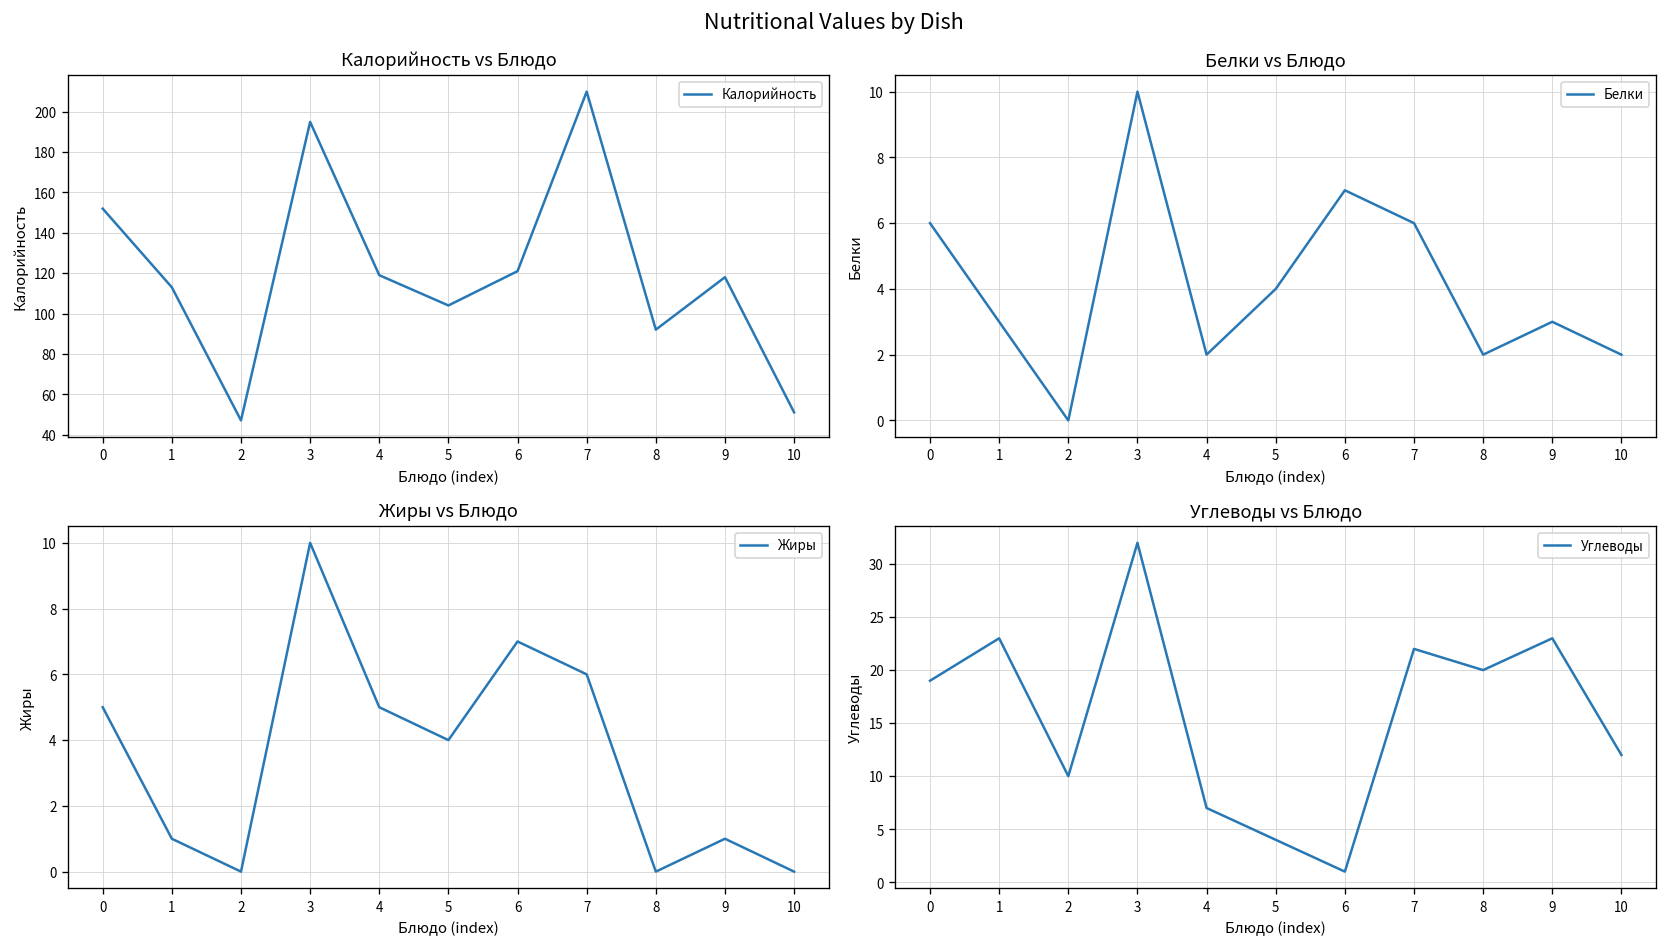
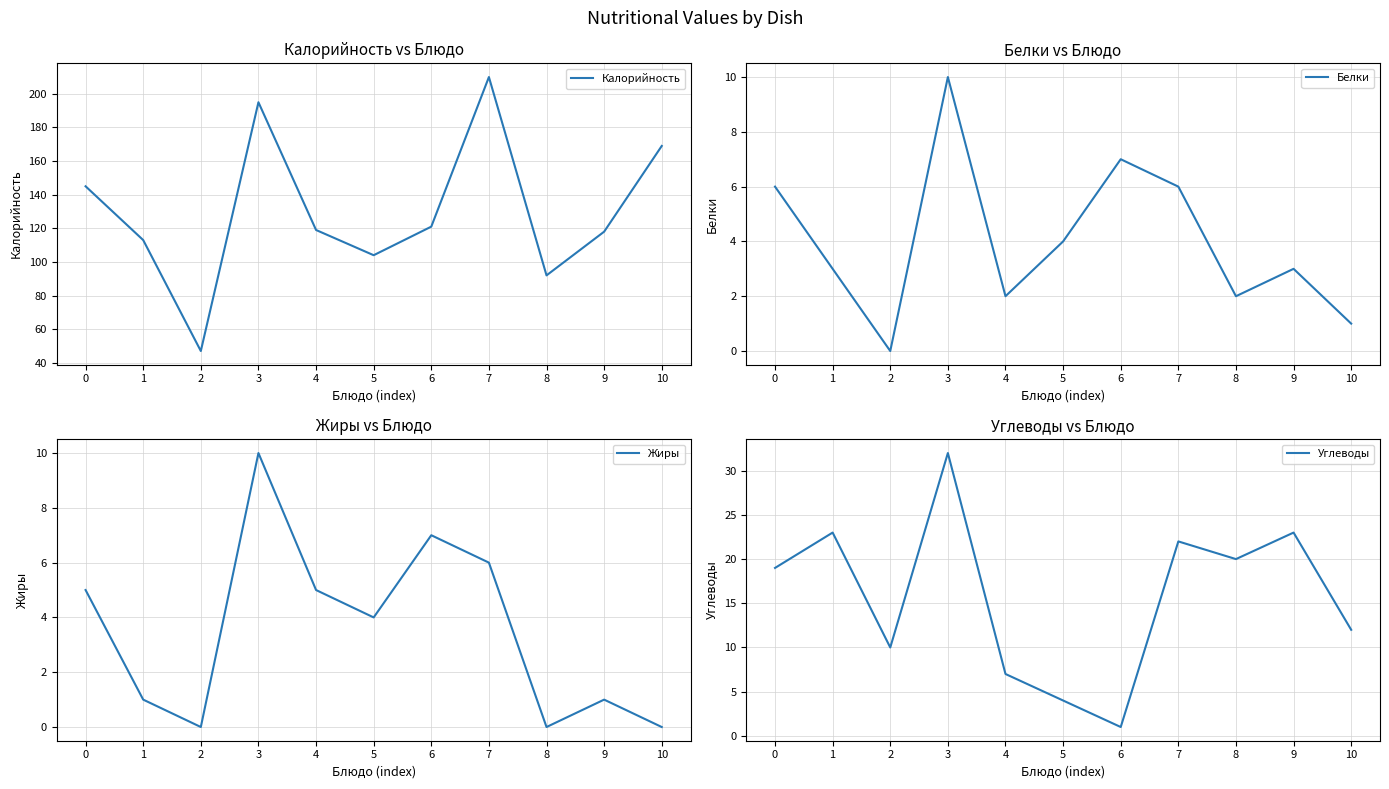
Калорийность vs Блюдо, 0: 152 -> 145
Калорийность vs Блюдо, 10: 51 -> 169
Белки vs Блюдо, 10: 2 -> 1
